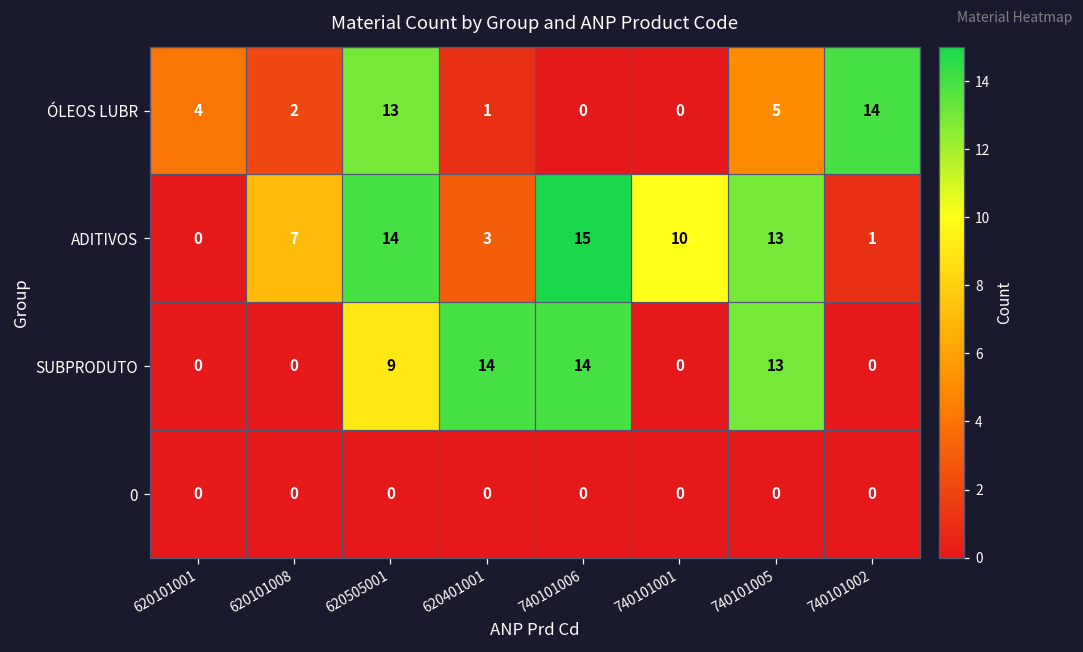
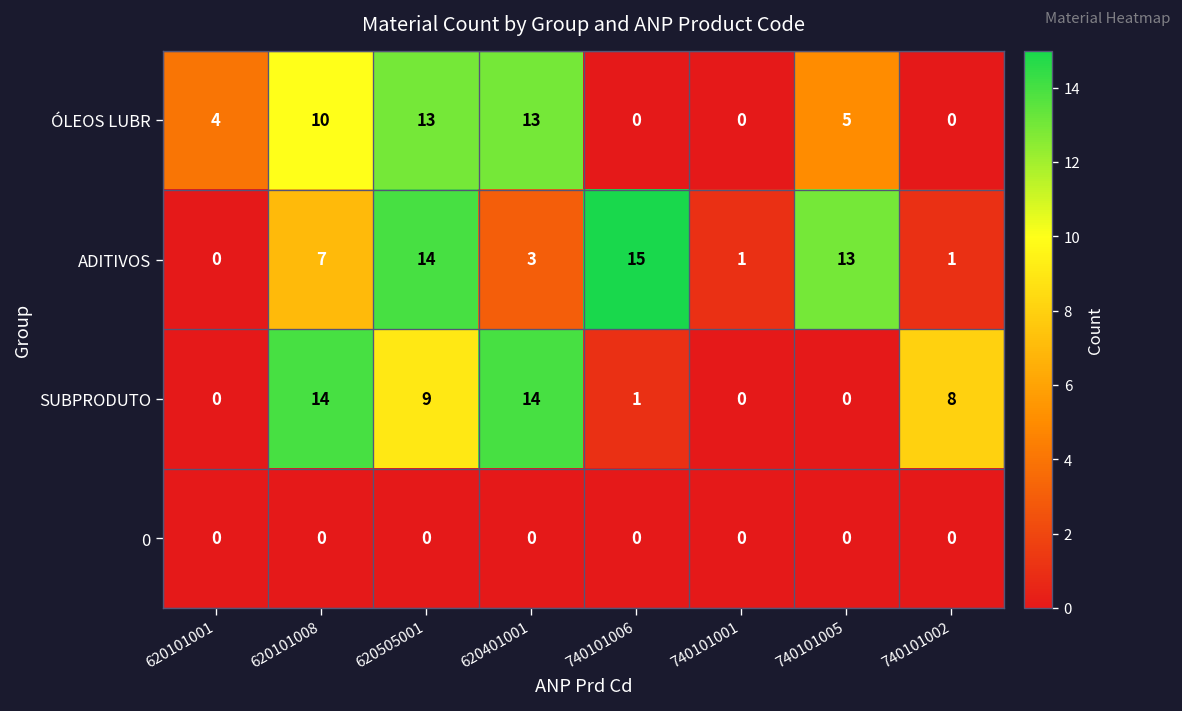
ÓLEOS LUBR, 620101008: 2 -> 10
ÓLEOS LUBR, 620401001: 1 -> 13
ÓLEOS LUBR, 740101002: 14 -> 0
ADITIVOS, 740101001: 10 -> 1
SUBPRODUTO, 620101008: 0 -> 14
SUBPRODUTO, 740101006: 14 -> 1
SUBPRODUTO, 740101005: 13 -> 0
SUBPRODUTO, 740101002: 0 -> 8
